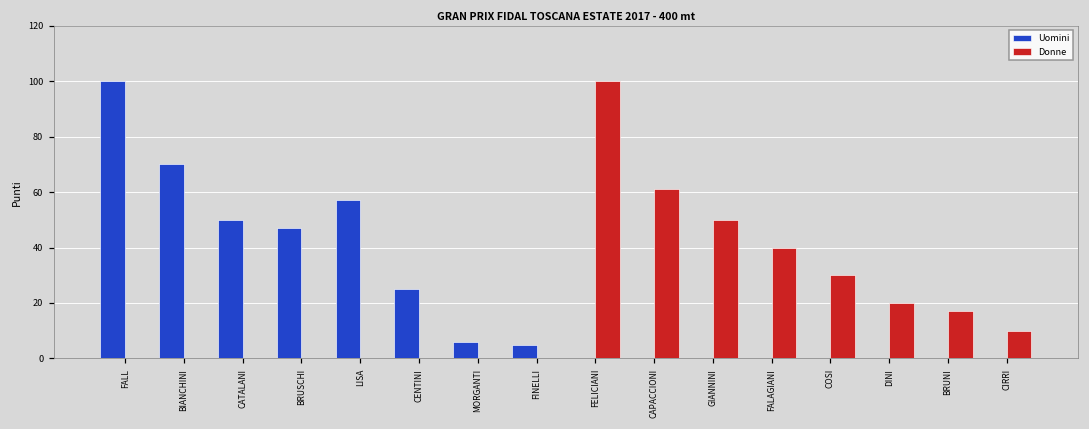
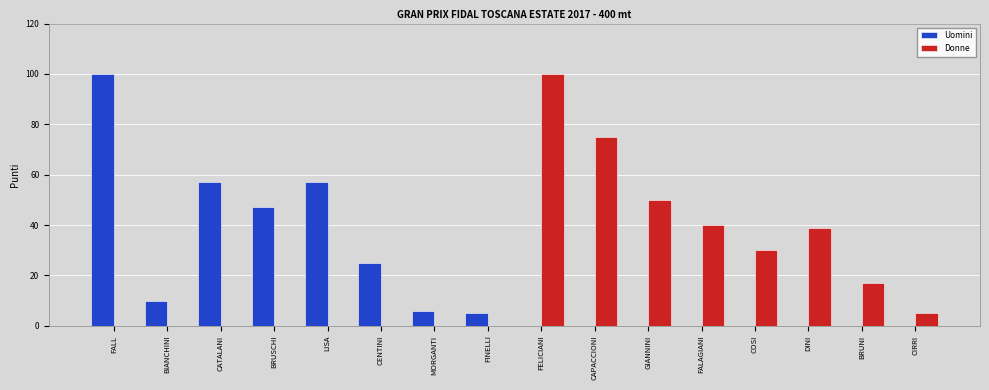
Uomini, BIANCHINI: 70 -> 10
Uomini, CATALANI: 50 -> 57
Donne, CAPACCIONI: 61 -> 75
Donne, DINI: 20 -> 39
Donne, CIRRI: 10 -> 5
